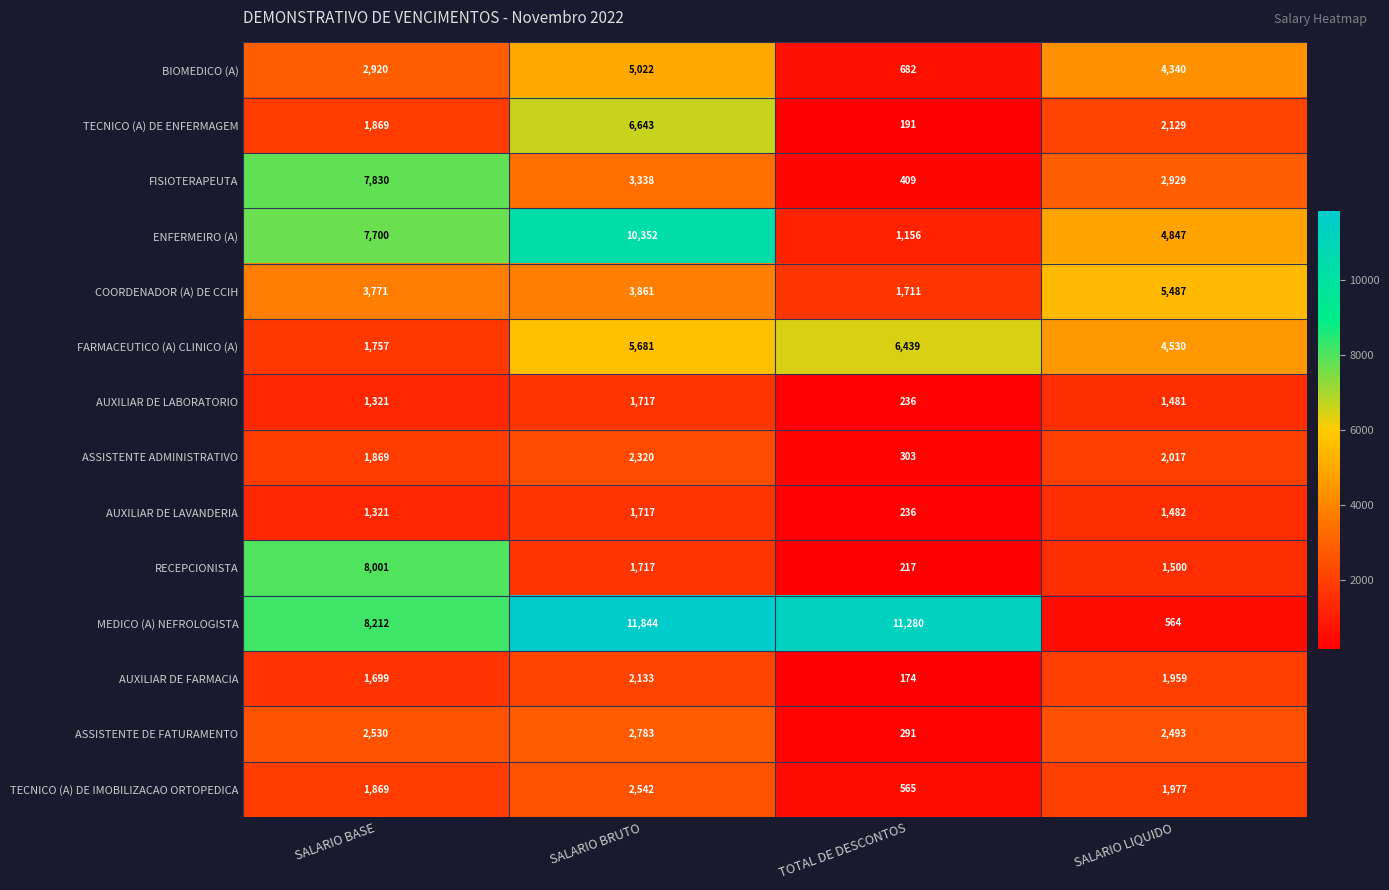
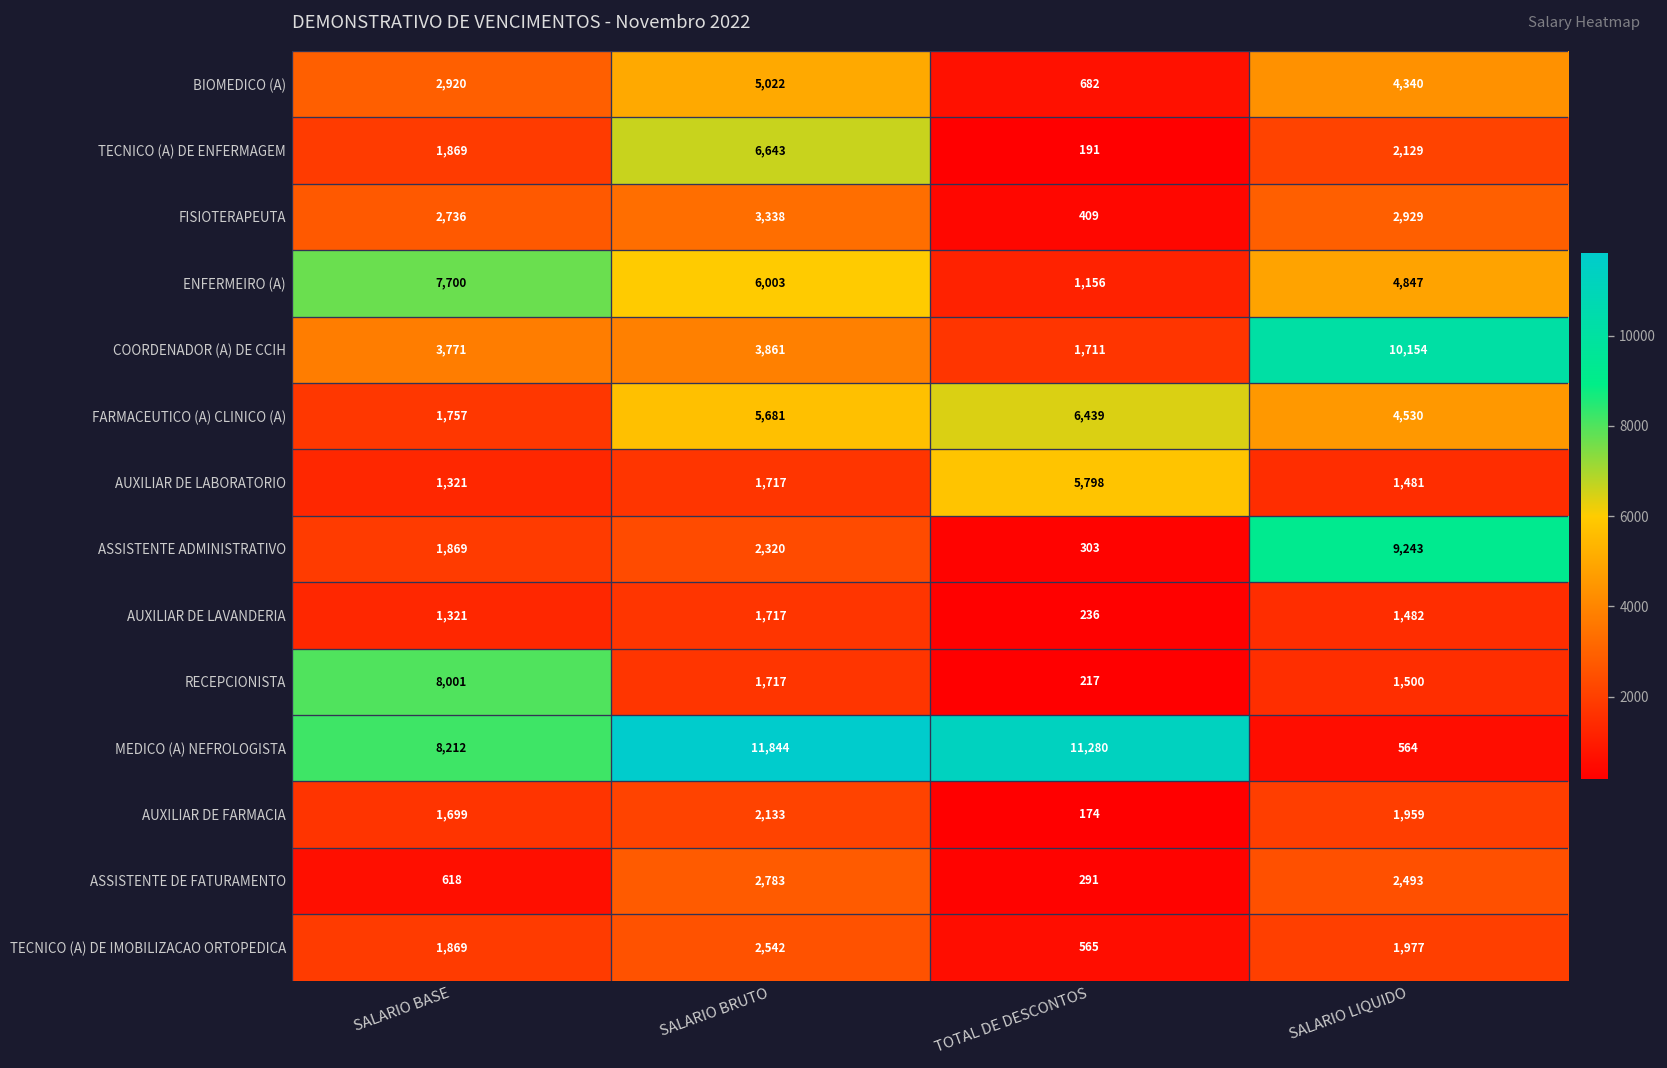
FISIOTERAPEUTA, SALARIO BASE: 7,830 -> 2,736
ENFERMEIRO (A), SALARIO BRUTO: 10,352 -> 6,003
COORDENADOR (A) DE CCIH, SALARIO LIQUIDO: 5,487 -> 10,154
AUXILIAR DE LABORATORIO, TOTAL DE DESCONTOS: 236 -> 5,798
ASSISTENTE ADMINISTRATIVO, SALARIO LIQUIDO: 2,017 -> 9,243
ASSISTENTE DE FATURAMENTO, SALARIO BASE: 2,530 -> 618
